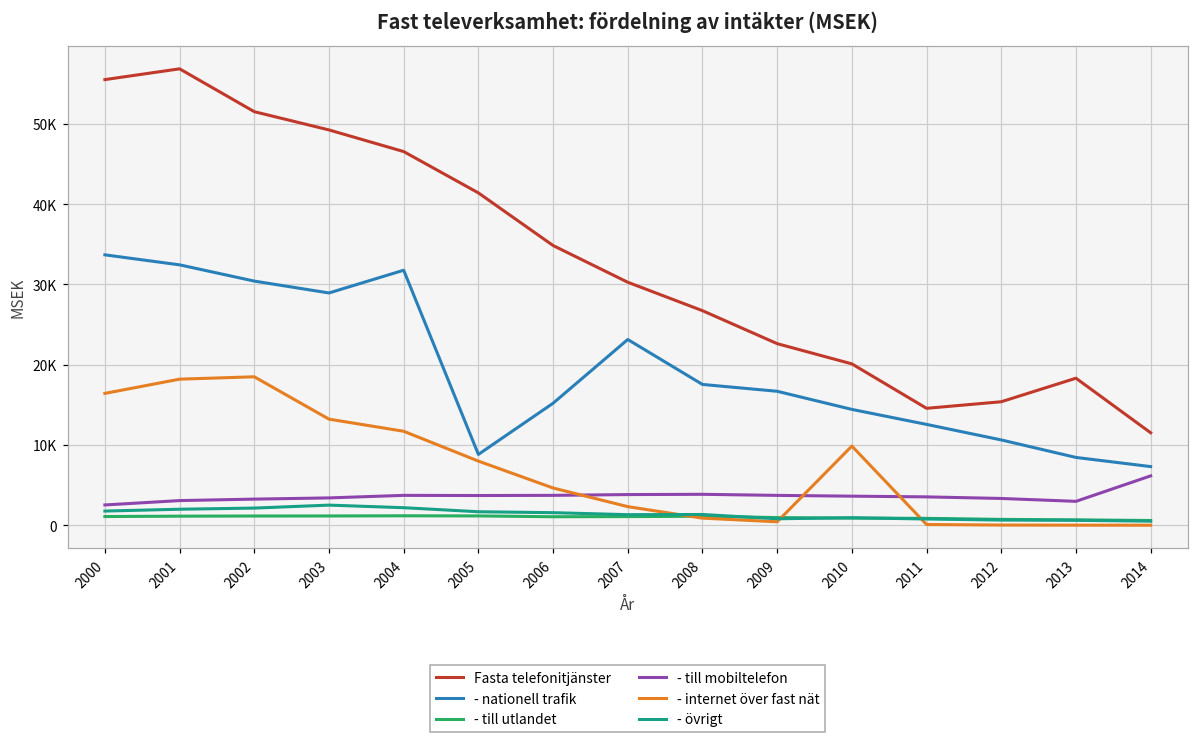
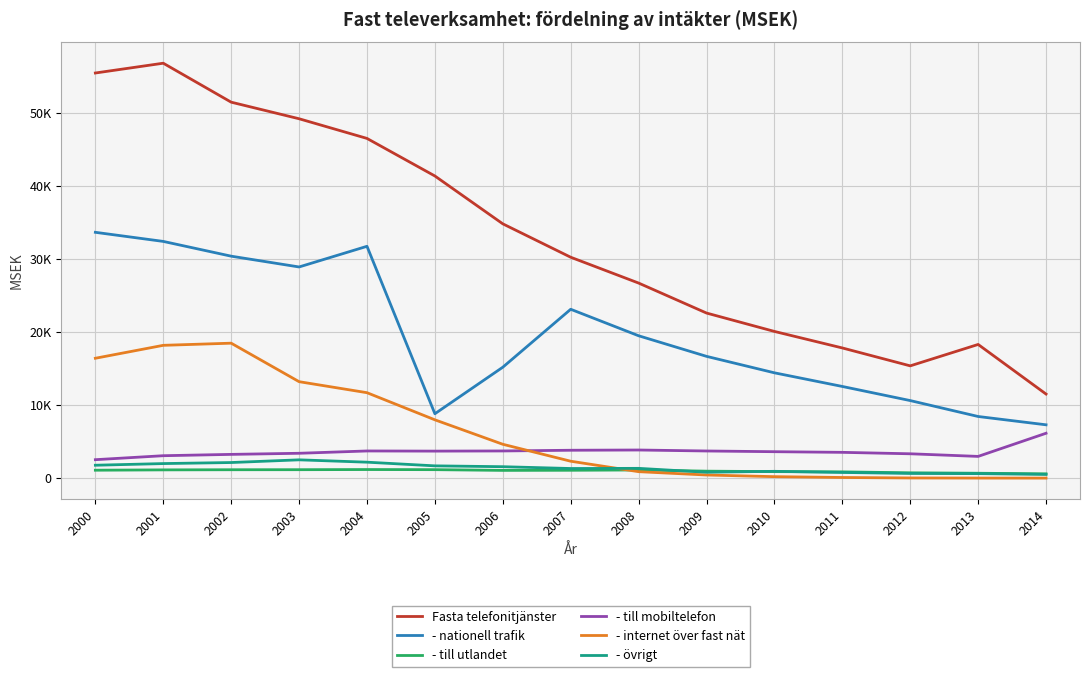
- nationell trafik, 2008: 18000 -> 20000
- internet över fast nät, 2010: 10000 -> 0
Fasta telefonitjänster, 2011: 15000 -> 18000
